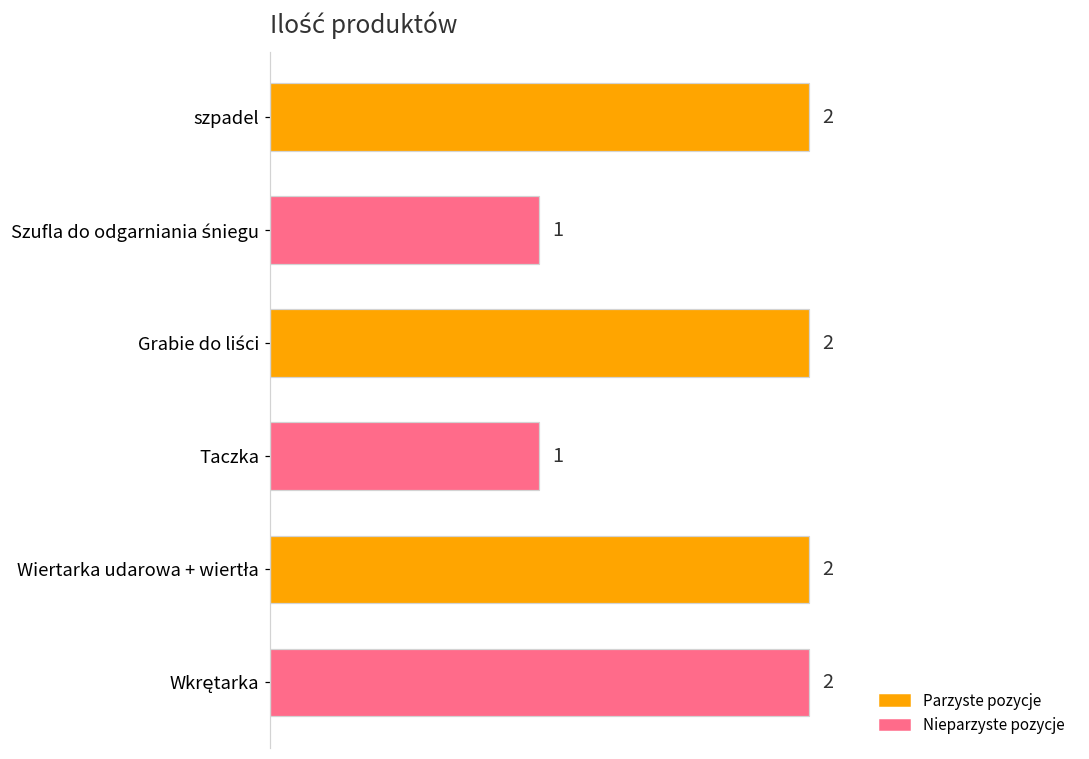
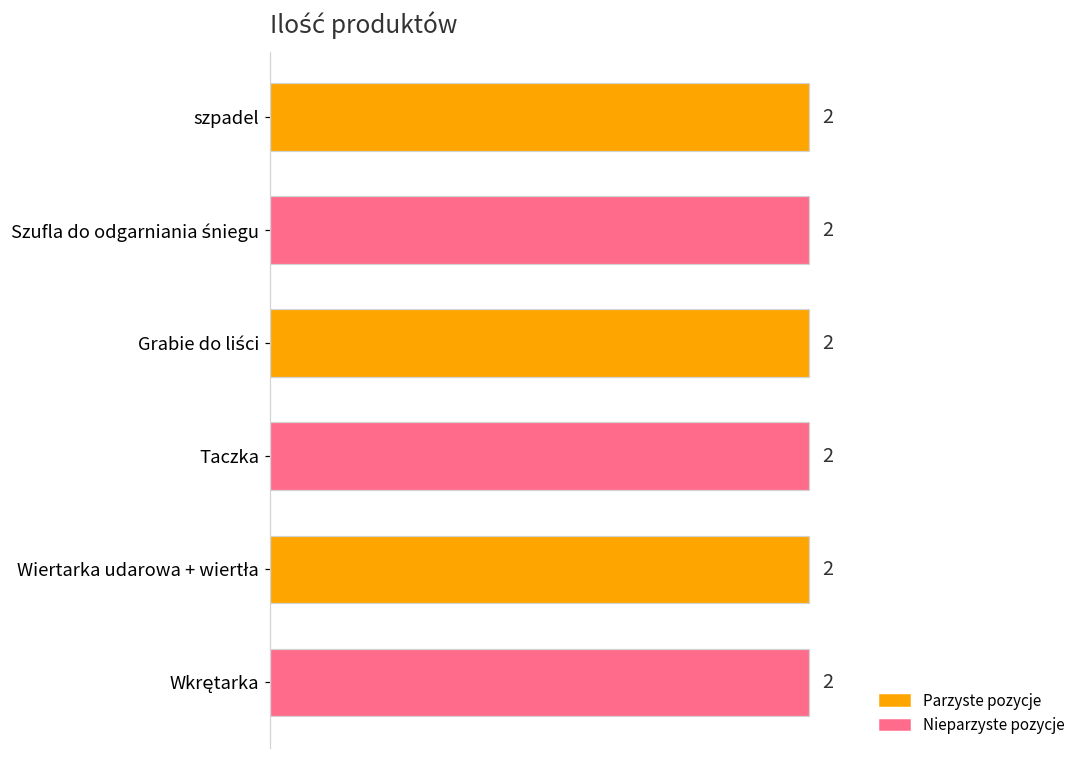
Szufla do odgarniania śniegu: 1 -> 2
Taczka: 1 -> 2
